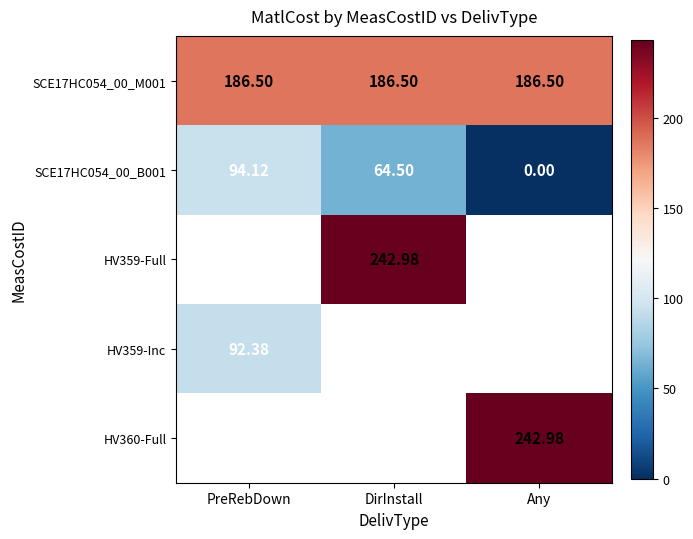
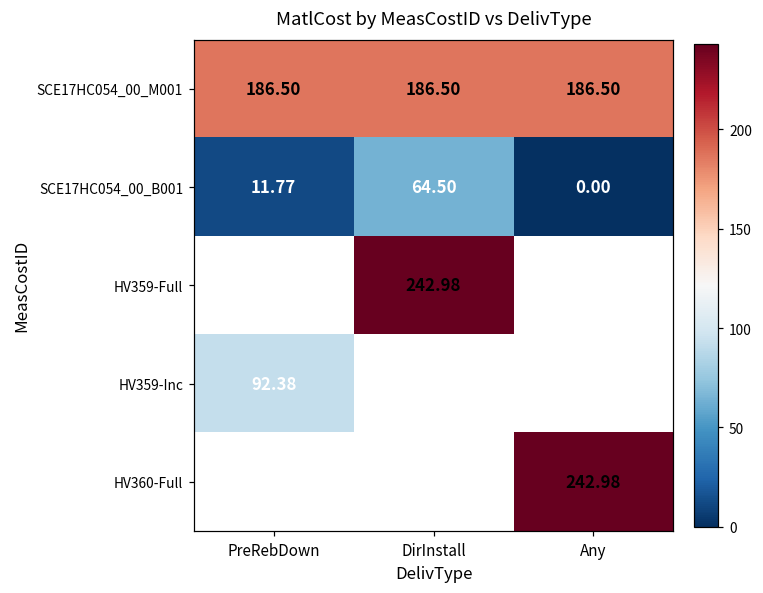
SCE17HC054_00_B001, PreRebDown: 94.12 -> 11.77
